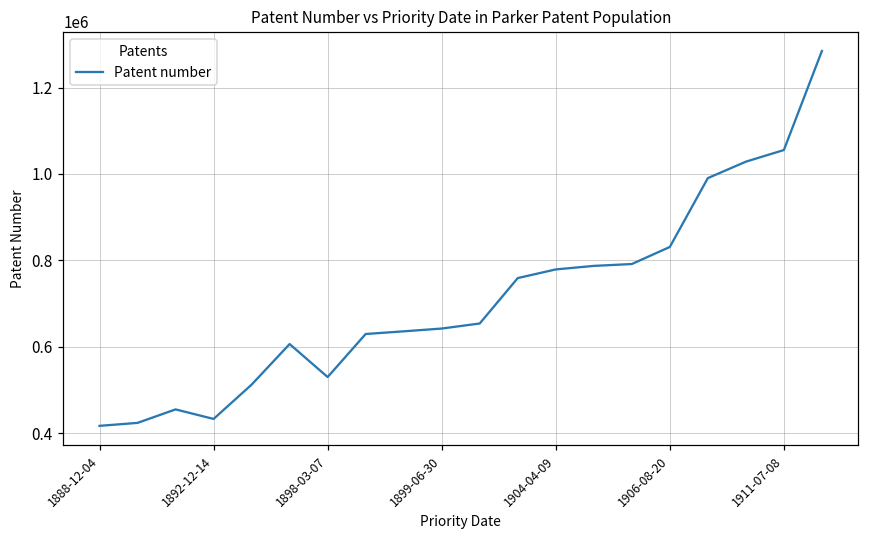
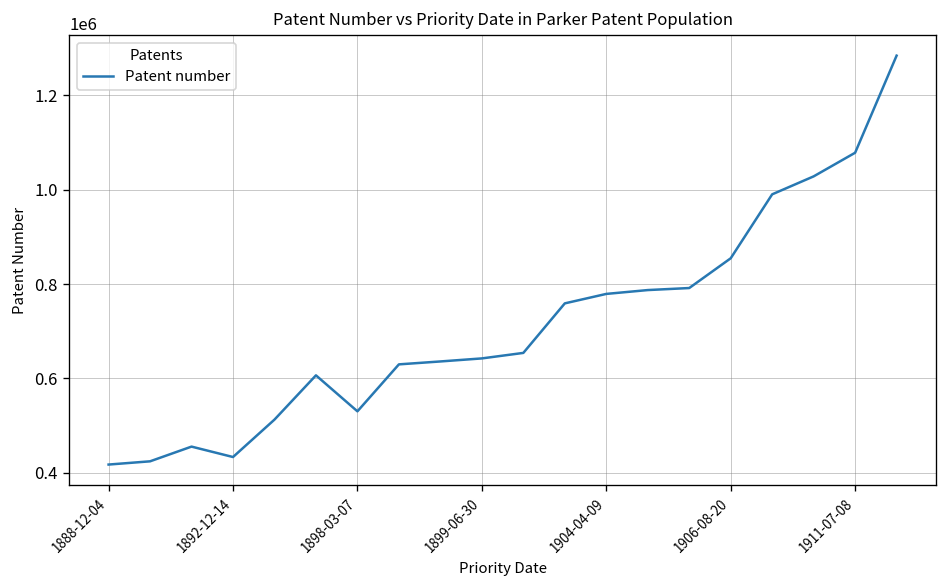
1906-08-20: 830000 -> 850000
1911-07-08: 1060000 -> 1080000
